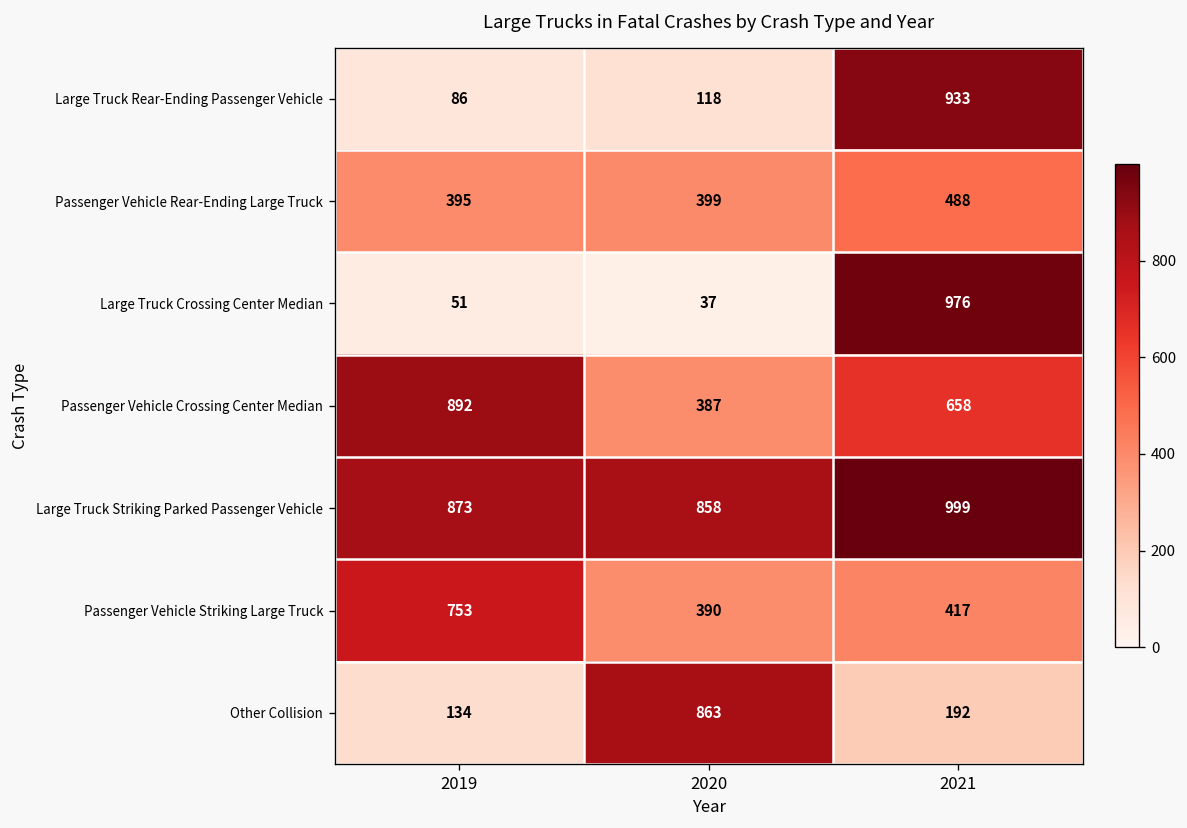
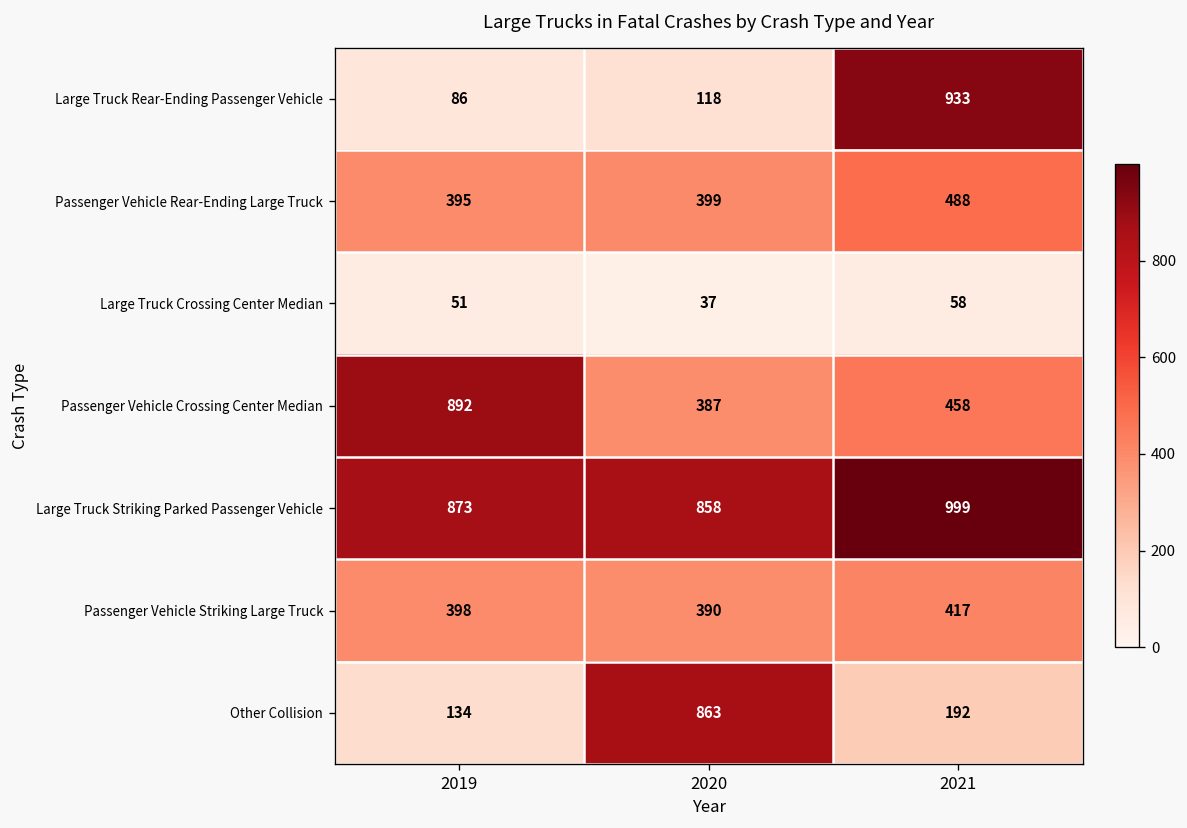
Large Truck Crossing Center Median, 2021: 976 -> 58
Passenger Vehicle Crossing Center Median, 2021: 658 -> 458
Passenger Vehicle Striking Large Truck, 2019: 753 -> 398
